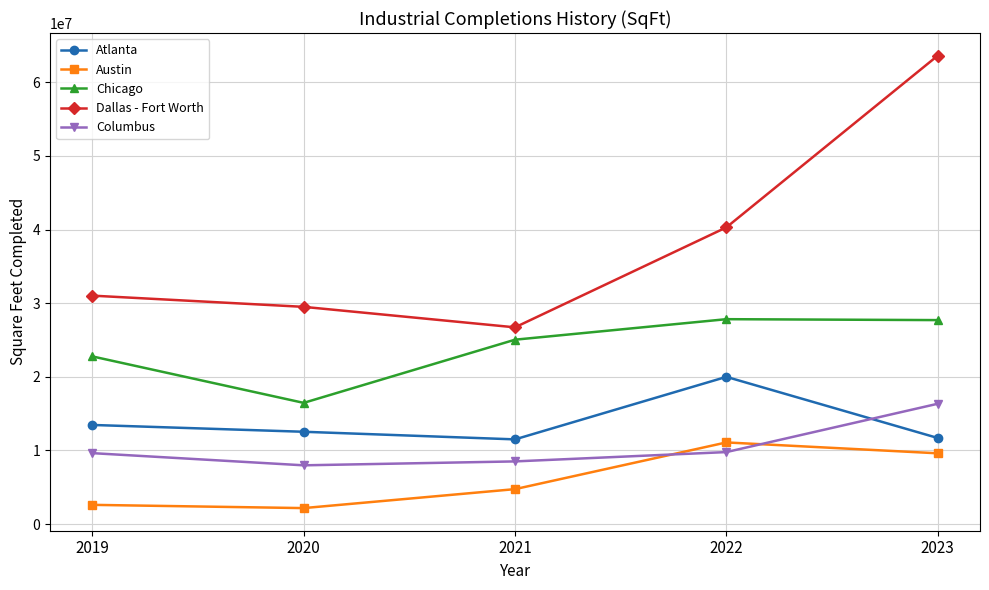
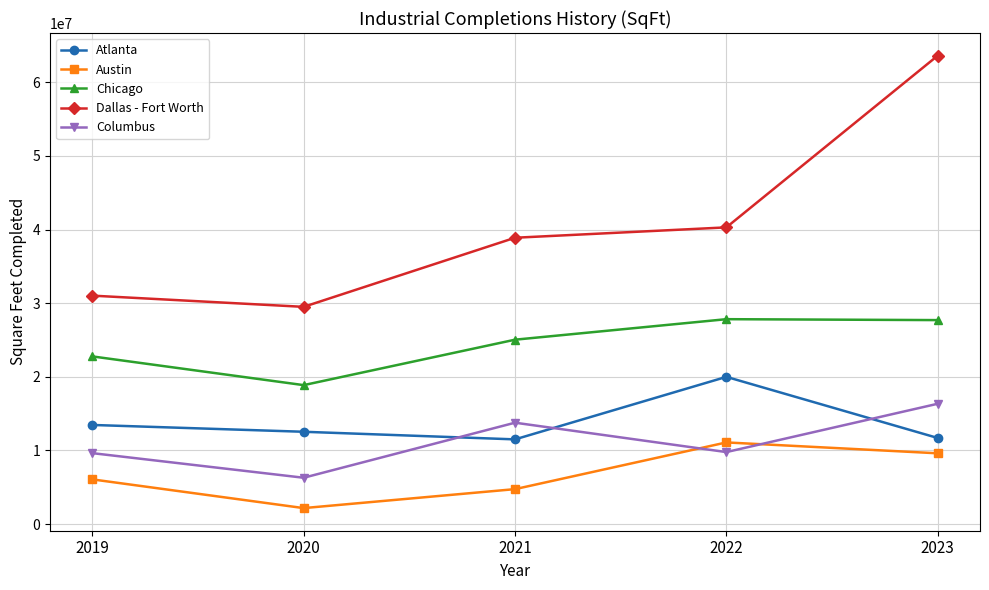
Austin, 2019: 3000000 -> 6000000
Chicago, 2020: 16000000 -> 19000000
Columbus, 2020: 8000000 -> 6000000
Dallas - Fort Worth, 2021: 27000000 -> 39000000
Columbus, 2021: 9000000 -> 14000000
